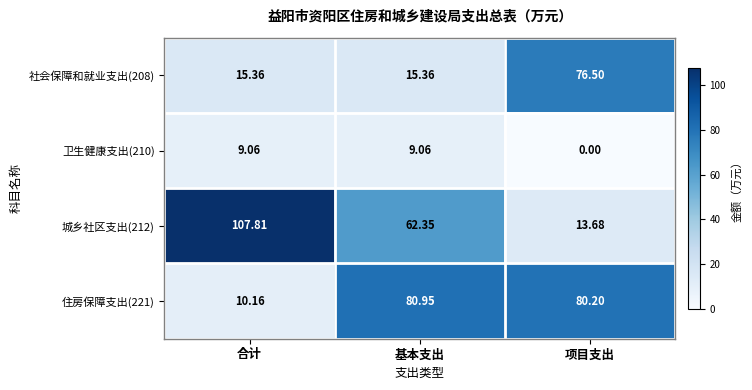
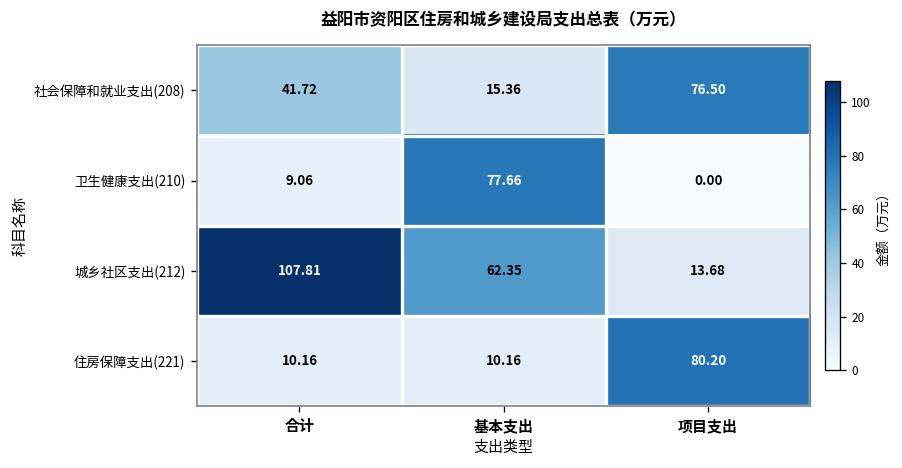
社会保障和就业支出(208), 合计: 15.36 -> 41.72
卫生健康支出(210), 基本支出: 9.06 -> 77.66
住房保障支出(221), 基本支出: 80.95 -> 10.16
